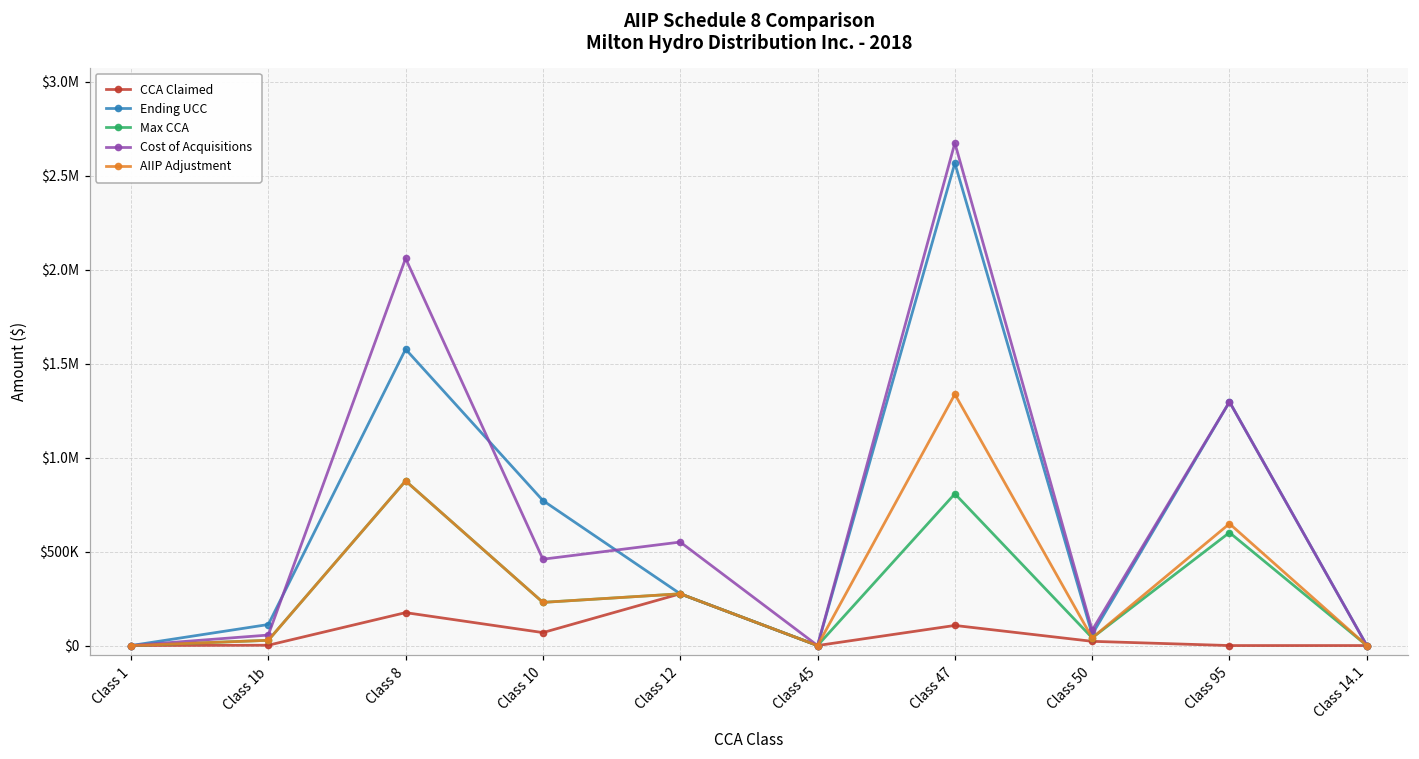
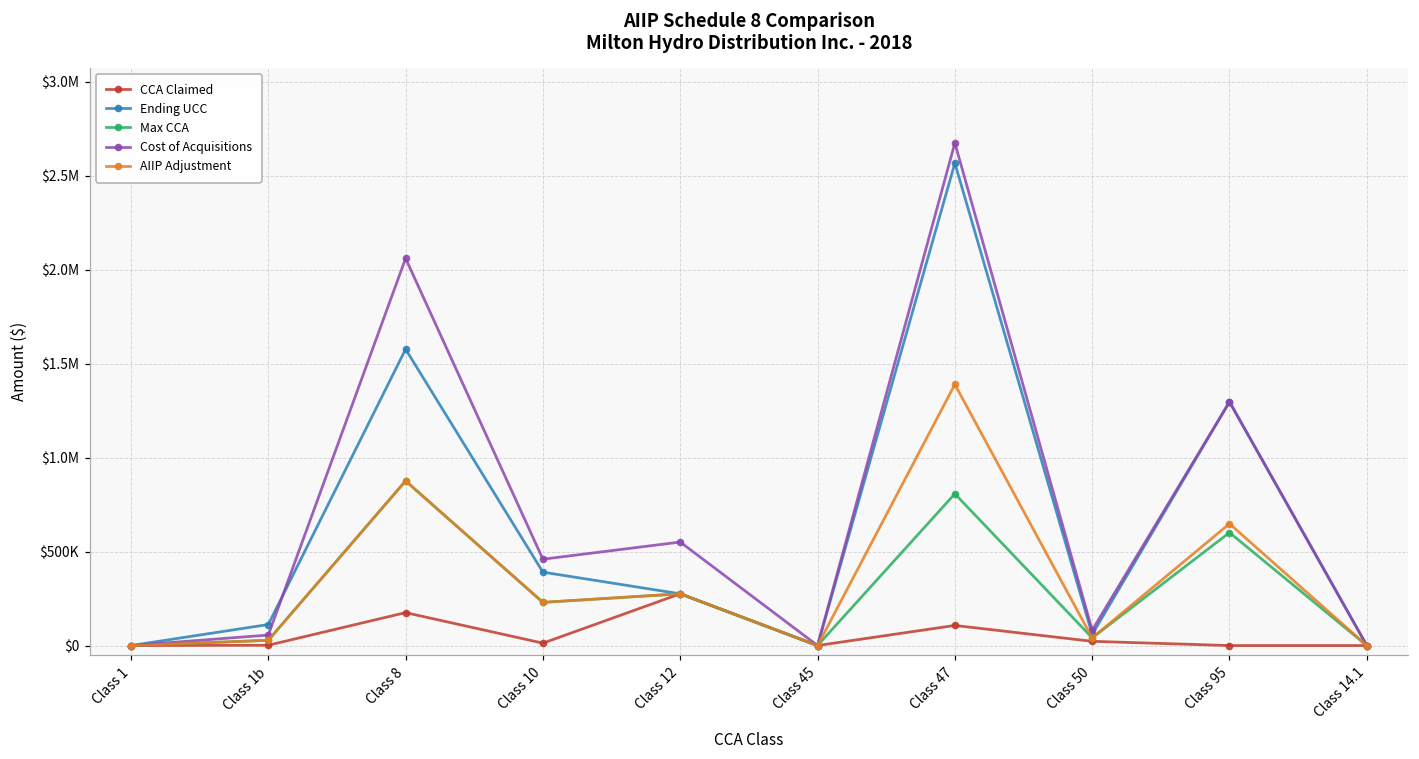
CCA Claimed, Class 10: $70000 -> $10000
Ending UCC, Class 10: $770000 -> $390000
AIIP Adjustment, Class 47: $1340000 -> $1390000
